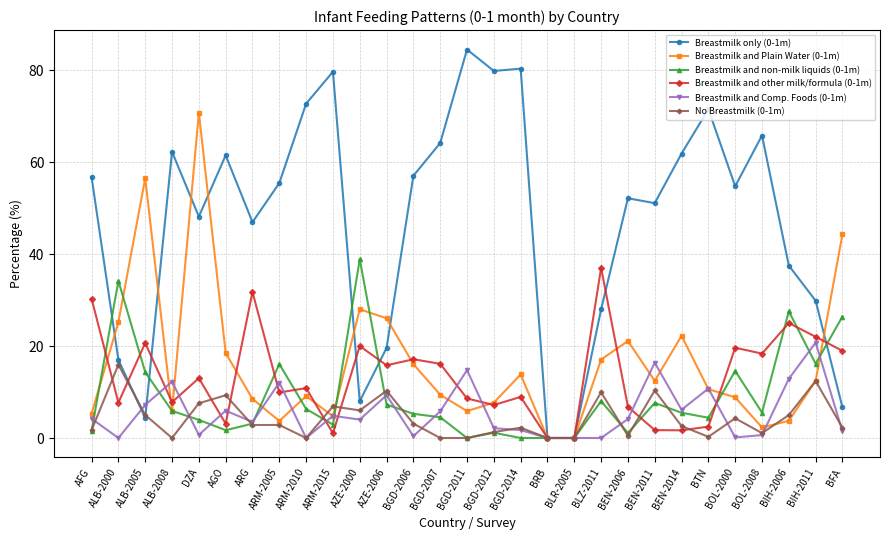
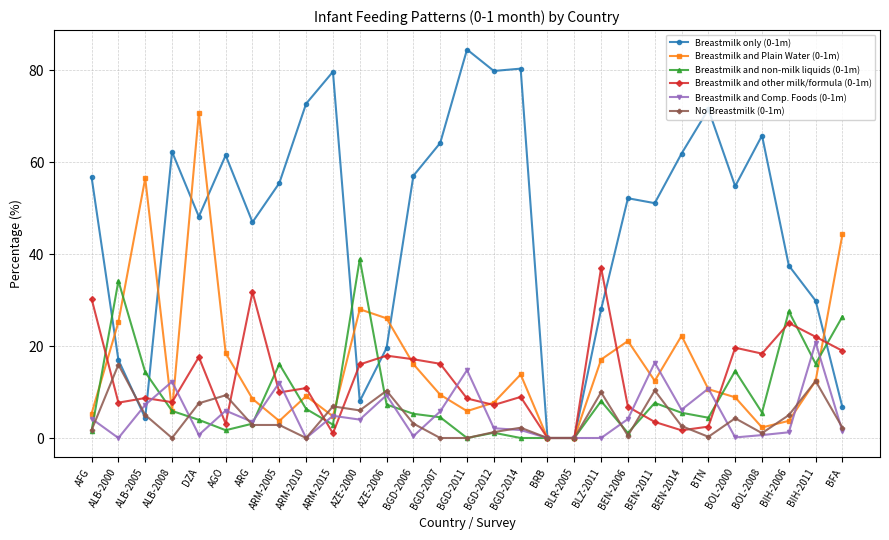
Breastmilk and other milk/formula (0-1m), ALB-2005: 21 -> 9
Breastmilk and other milk/formula (0-1m), DZA: 13 -> 18
Breastmilk and other milk/formula (0-1m), AZE-2000: 20 -> 16
Breastmilk and other milk/formula (0-1m), AZE-2006: 16 -> 18
Breastmilk and other milk/formula (0-1m), BEN-2011: 2 -> 3
Breastmilk and Comp. Foods (0-1m), BIH-2006: 13 -> 1
